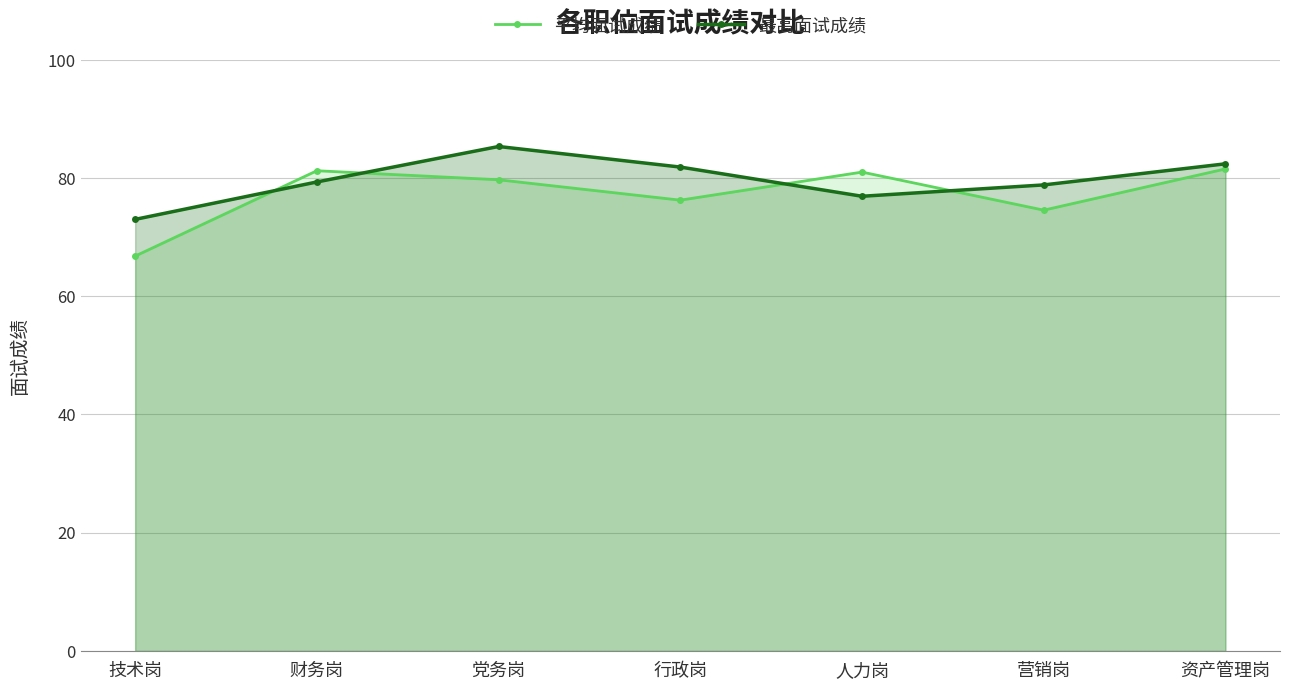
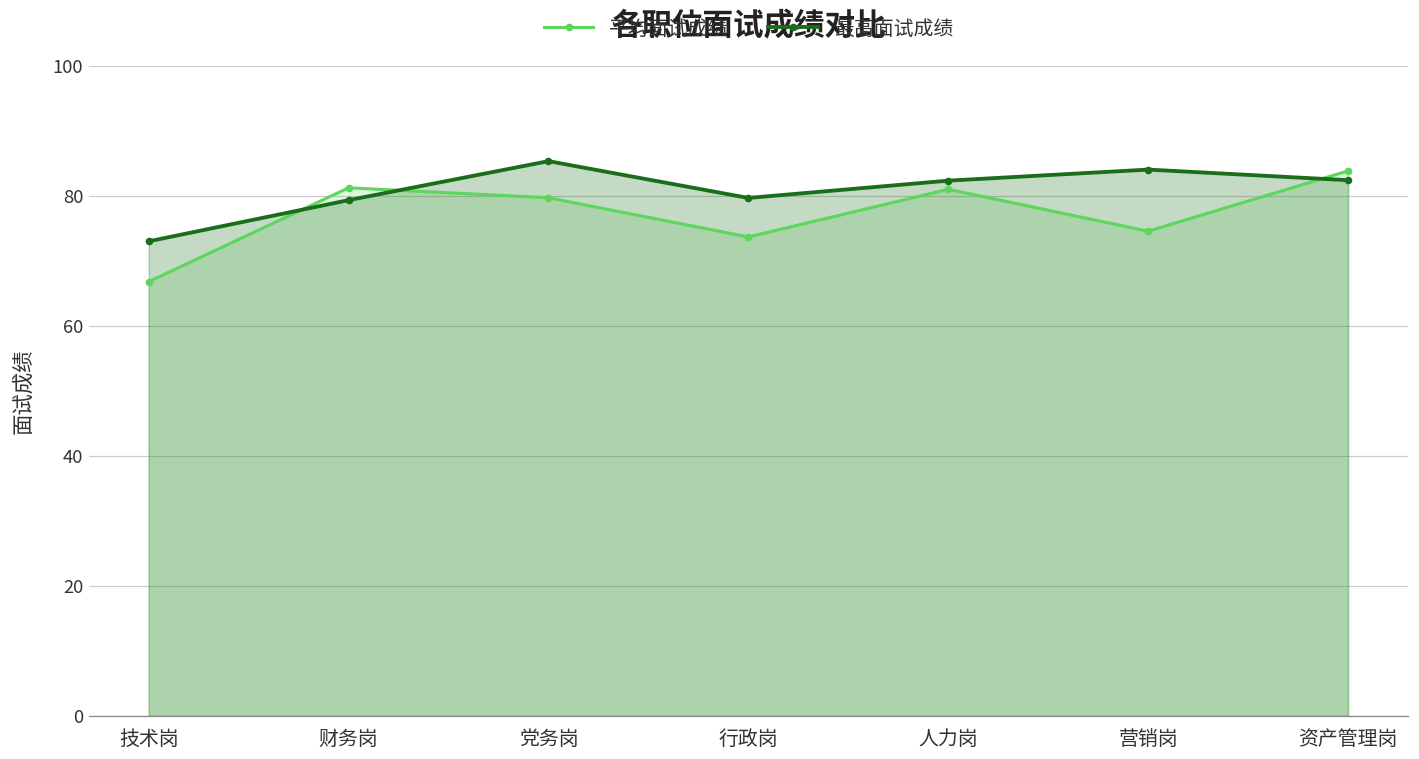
平均面试成绩, 行政岗: 76 -> 74
最高面试成绩, 行政岗: 82 -> 80
最高面试成绩, 人力岗: 77 -> 82
最高面试成绩, 营销岗: 79 -> 84
平均面试成绩, 资产管理岗: 82 -> 84
